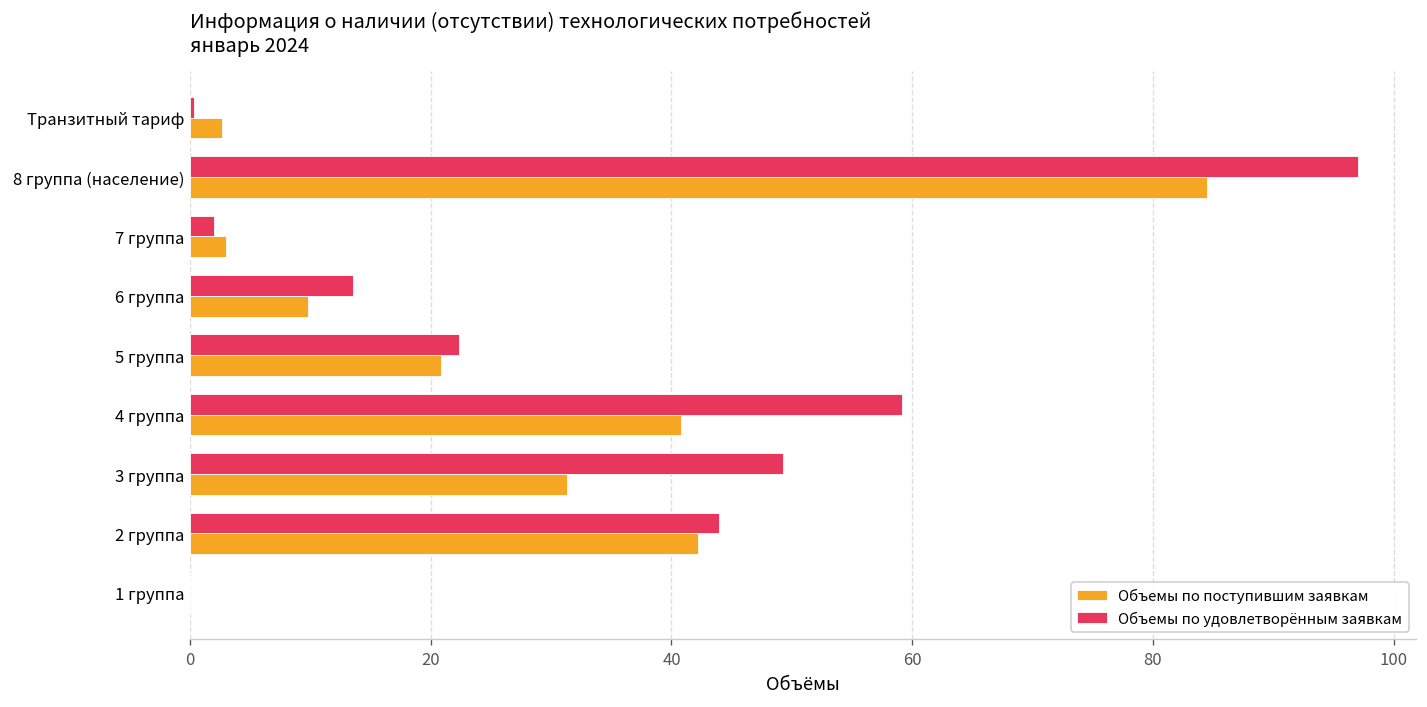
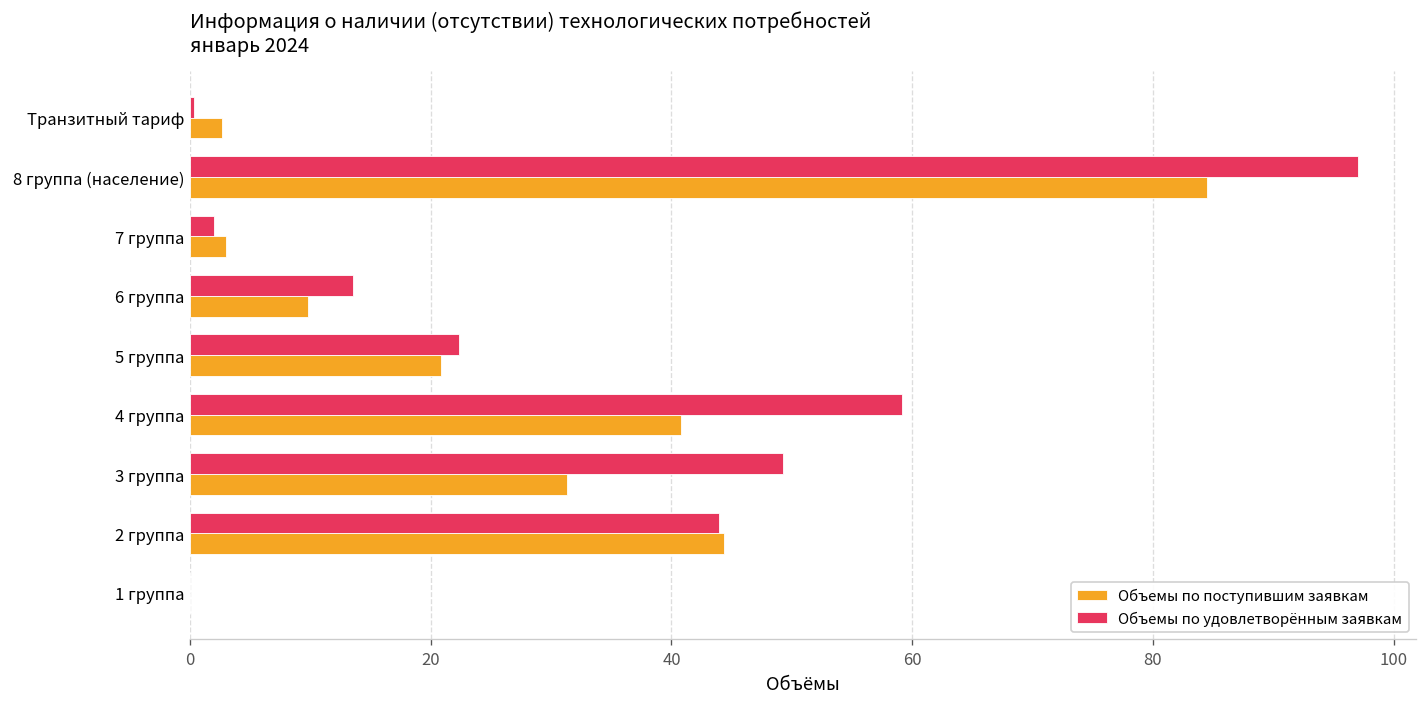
Объемы по поступившим заявкам, 2 группа: 42.2 -> 44.3
